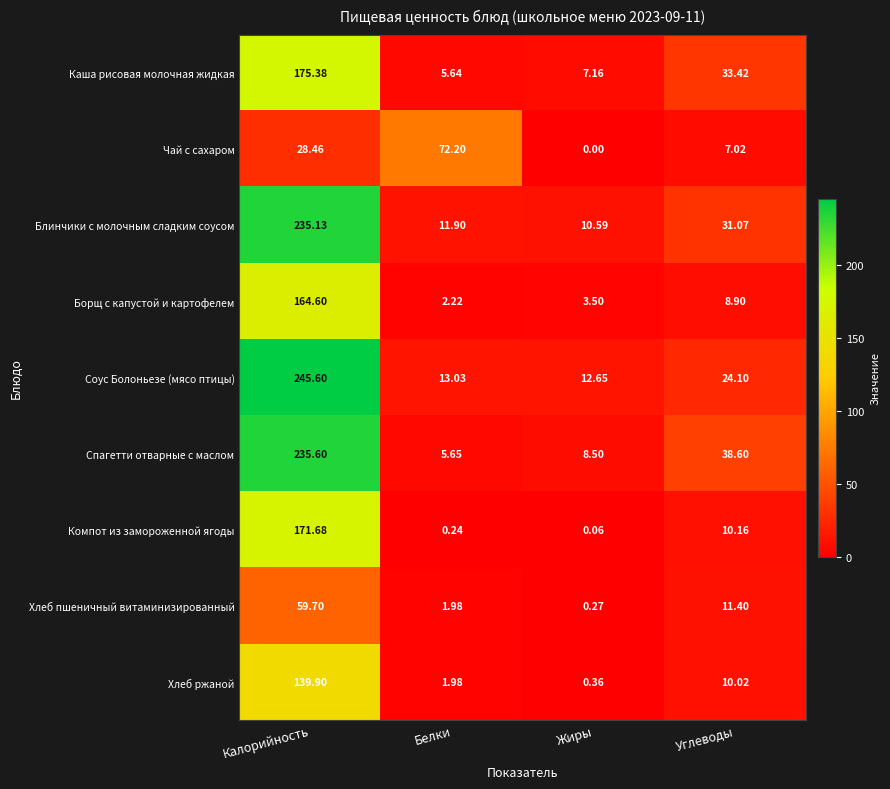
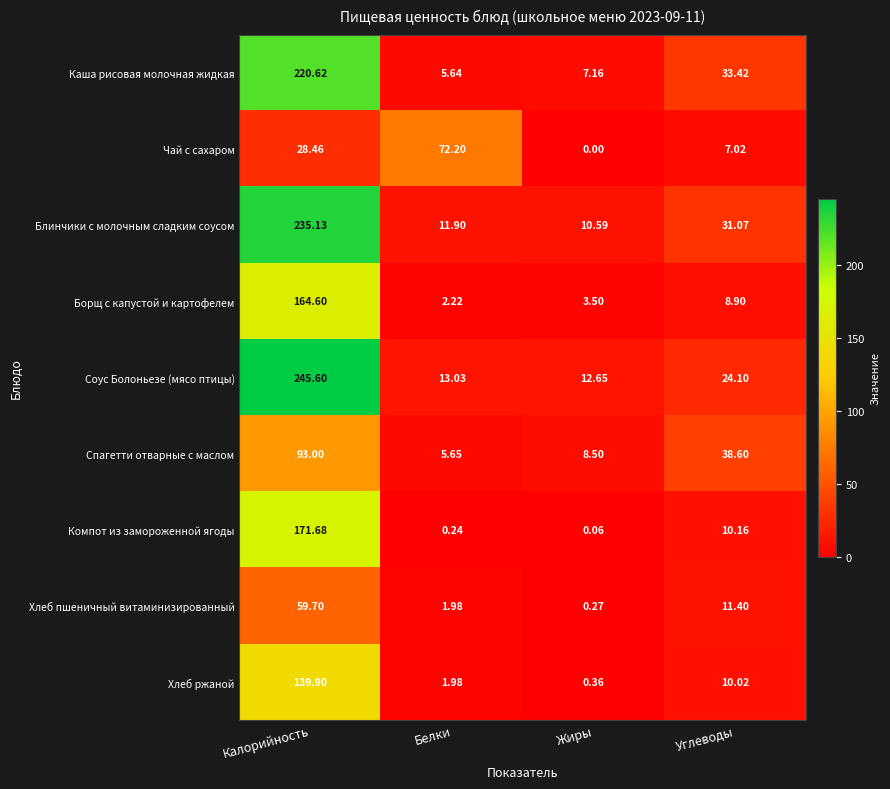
Каша рисовая молочная жидкая, Калорийность: 175.38 -> 220.62
Спагетти отварные с маслом, Калорийность: 235.60 -> 93.00
